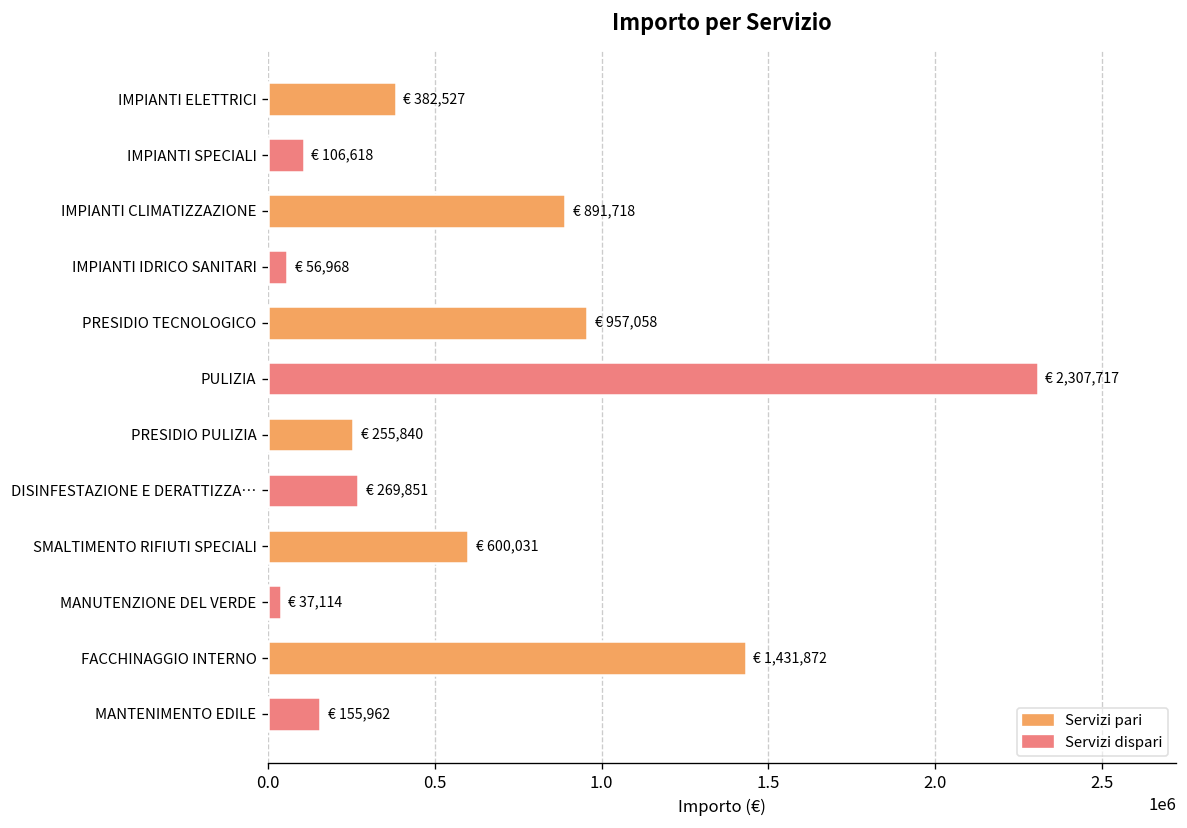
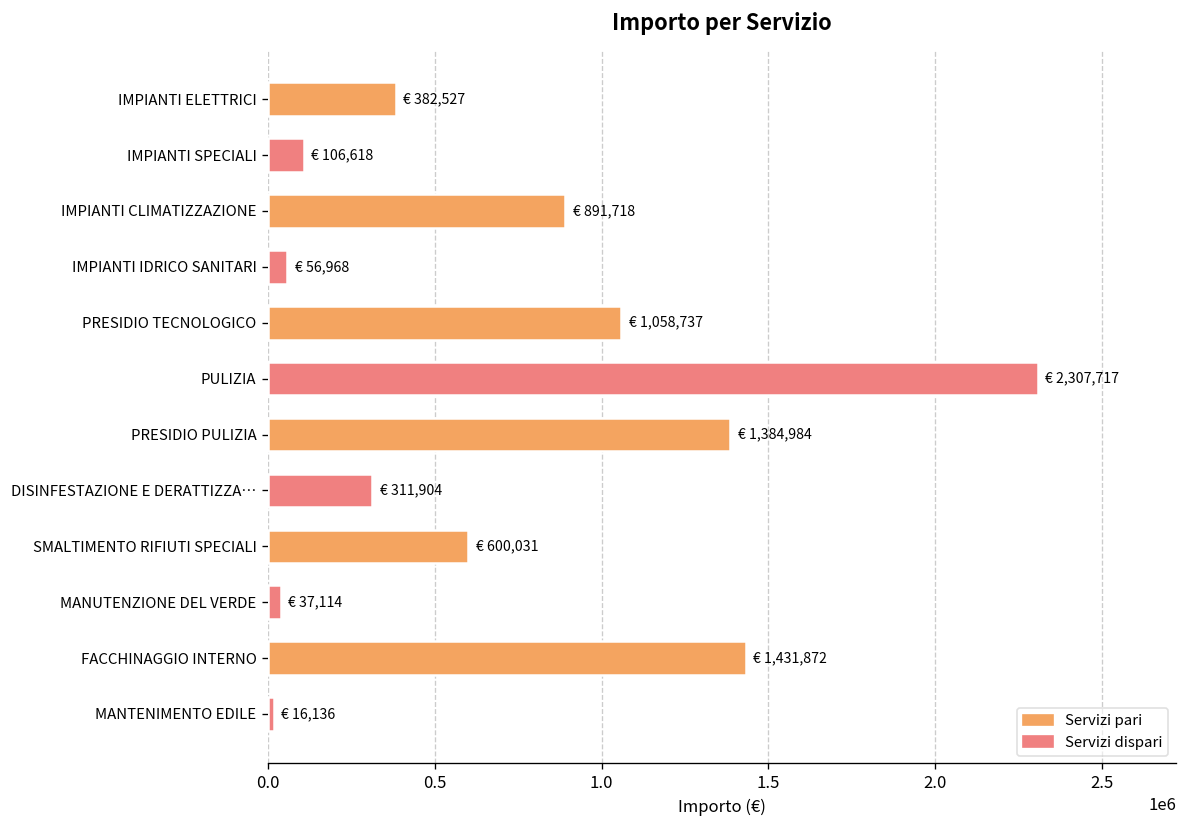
PRESIDIO TECNOLOGICO: 957,058 -> 1,058,737
PRESIDIO PULIZIA: 255,840 -> 1,384,984
DISINFESTAZIONE E DERATTIZZA…: 269,851 -> 311,904
MANTENIMENTO EDILE: 155,962 -> 16,136
